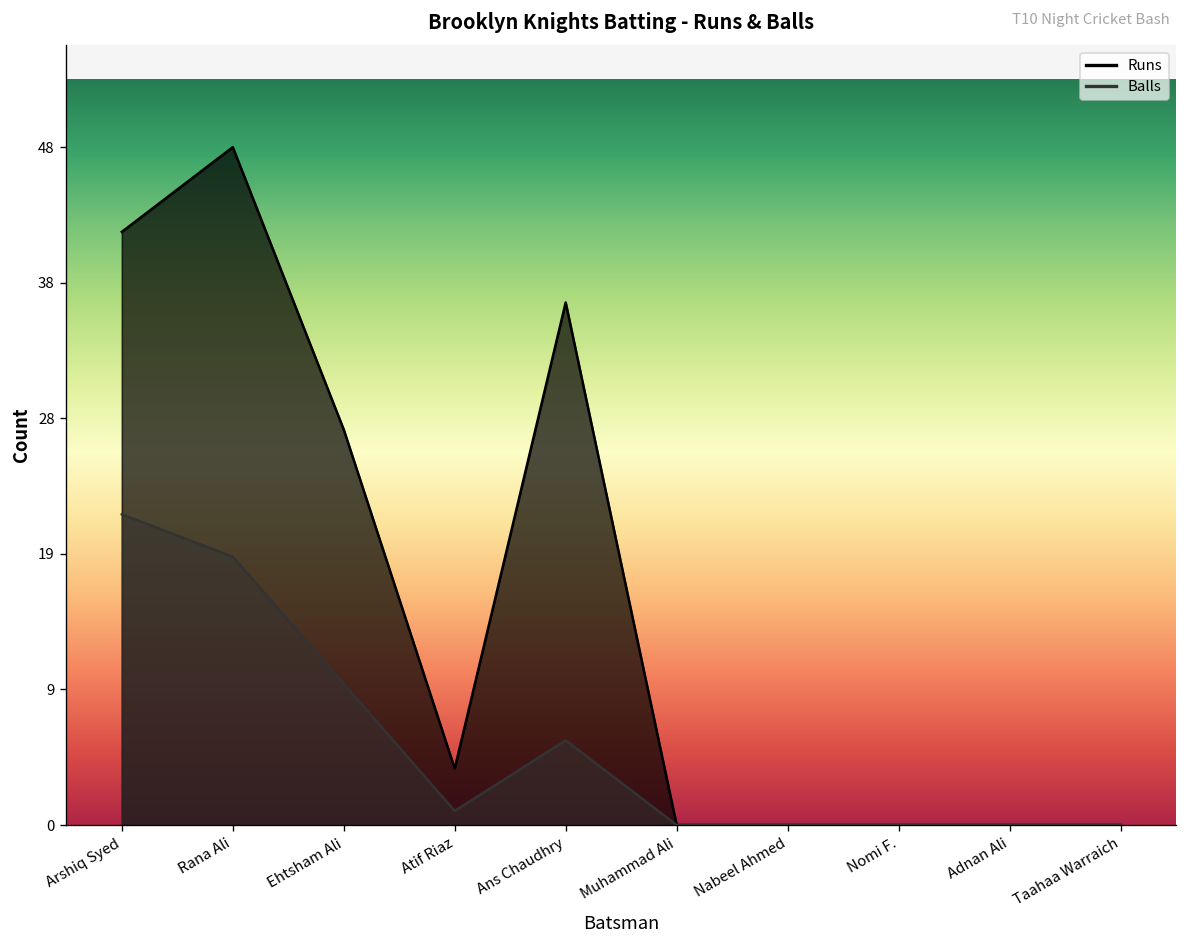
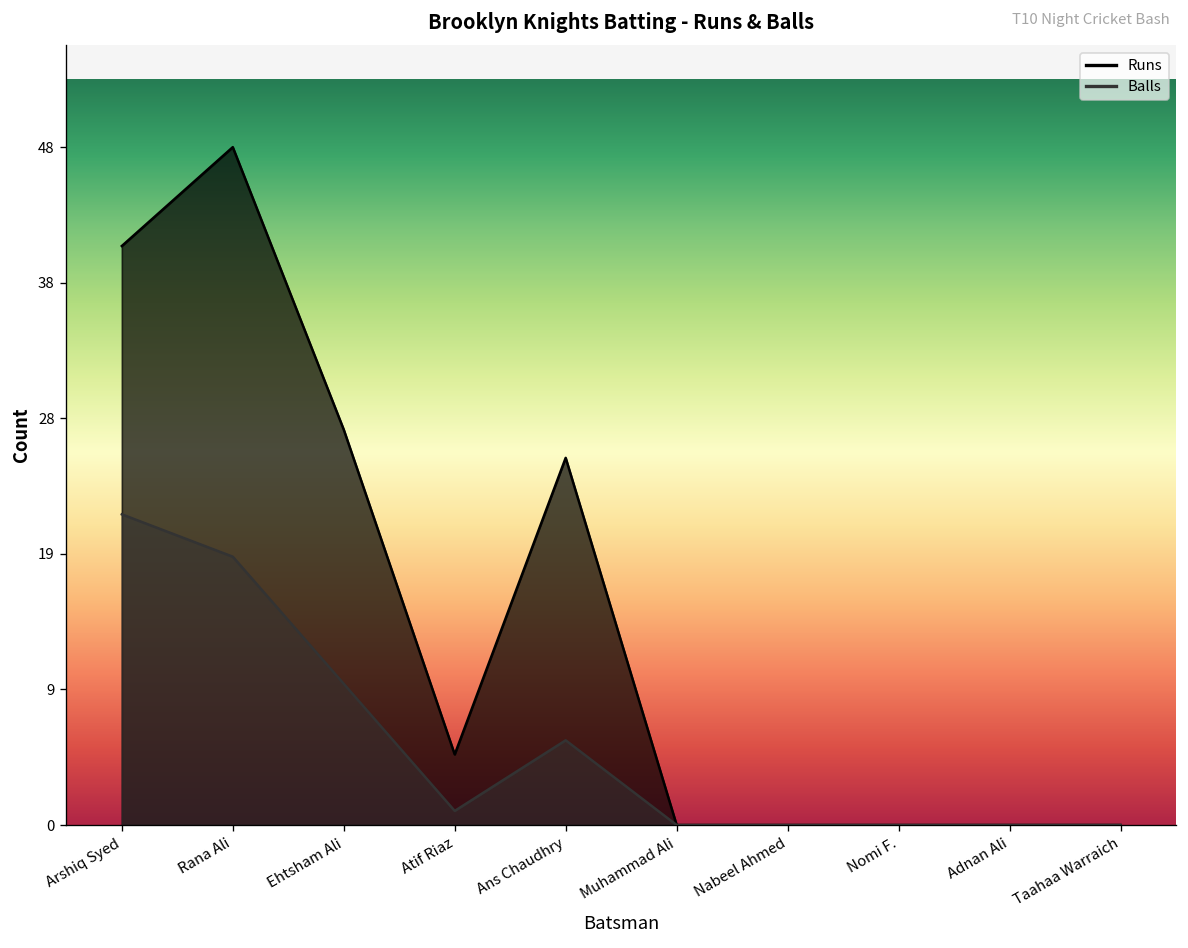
Runs, Arshiq Syed: 42 -> 41
Runs, Atif Riaz: 4 -> 5
Runs, Ans Chaudhry: 37 -> 26
